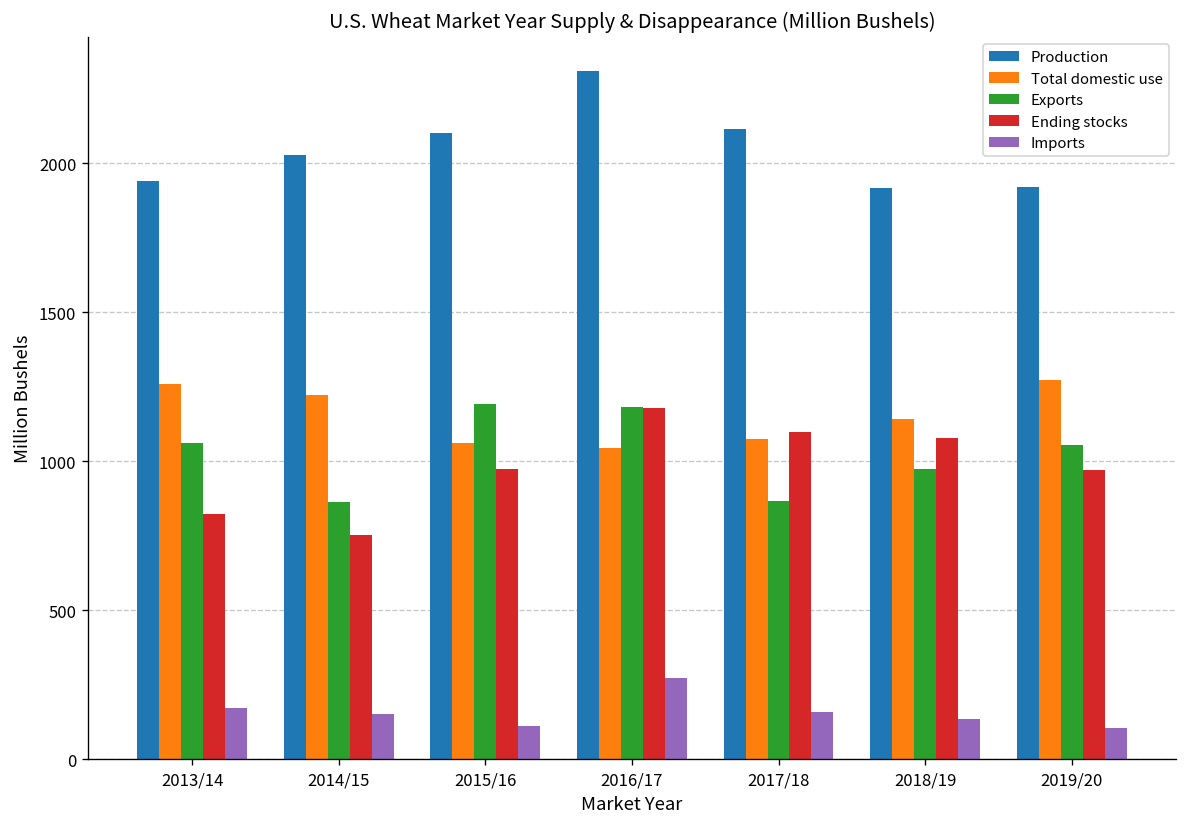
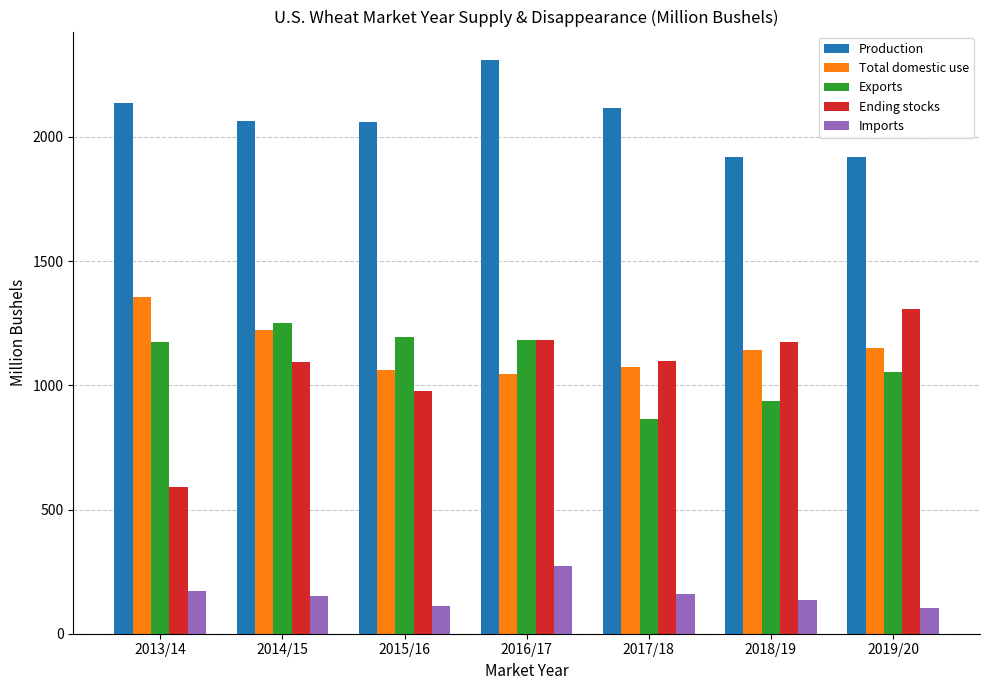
Production, 2013/14: 1940 -> 2130
Total domestic use, 2013/14: 1260 -> 1350
Exports, 2013/14: 1060 -> 1180
Ending stocks, 2013/14: 820 -> 590
Production, 2014/15: 2030 -> 2070
Exports, 2014/15: 860 -> 1250
Ending stocks, 2014/15: 750 -> 1090
Production, 2015/16: 2100 -> 2060
Exports, 2018/19: 970 -> 940
Ending stocks, 2018/19: 1080 -> 1170
Total domestic use, 2019/20: 1270 -> 1150
Ending stocks, 2019/20: 970 -> 1310
